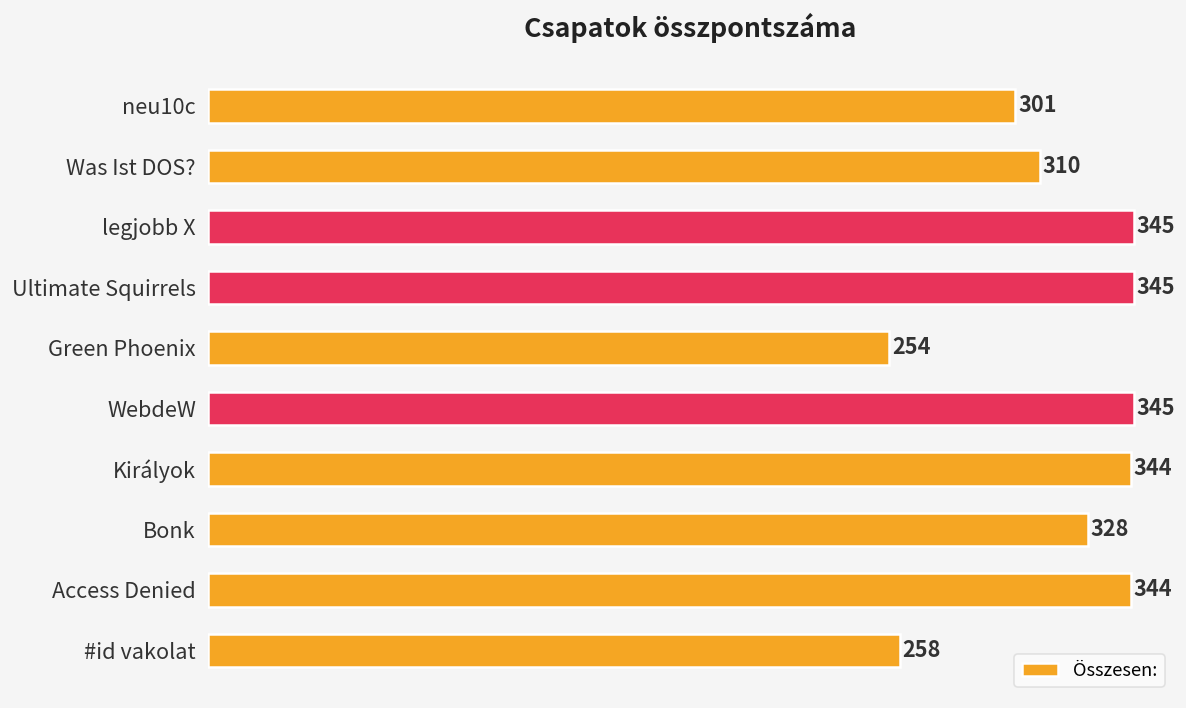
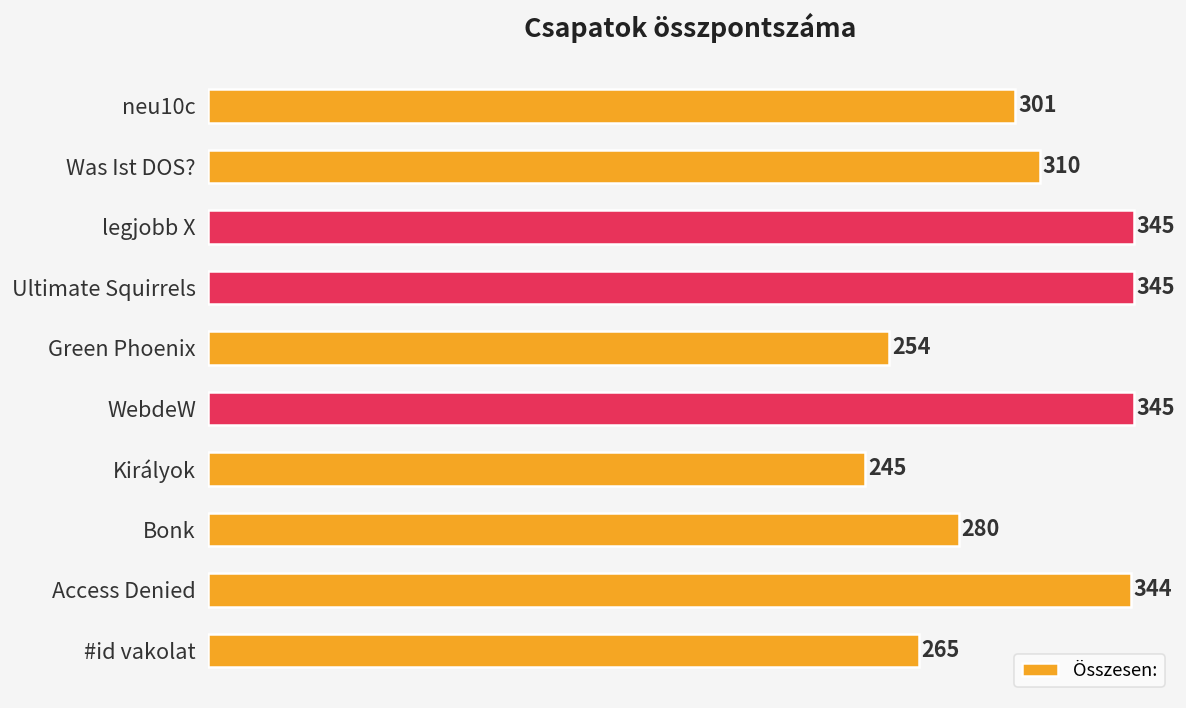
Királyok: 344 -> 245
Bonk: 328 -> 280
#id vakolat: 258 -> 265
